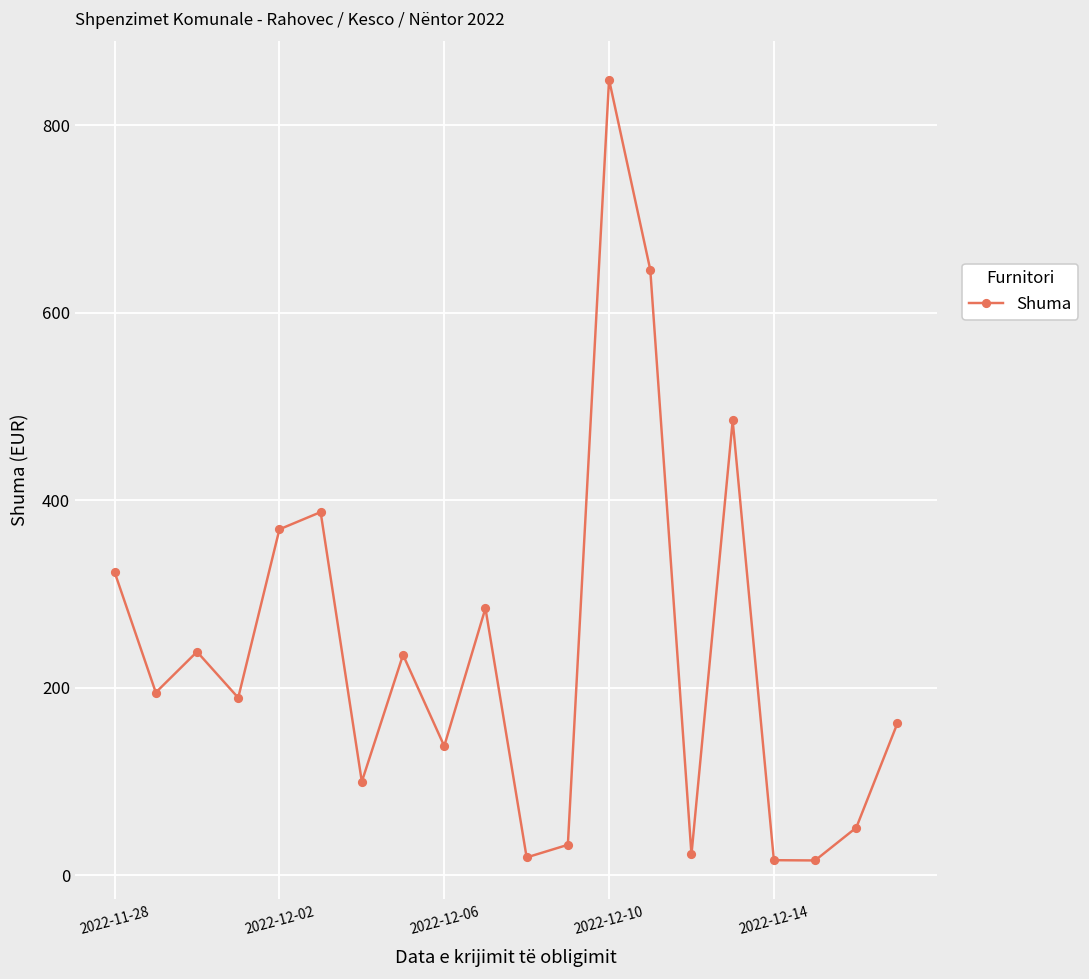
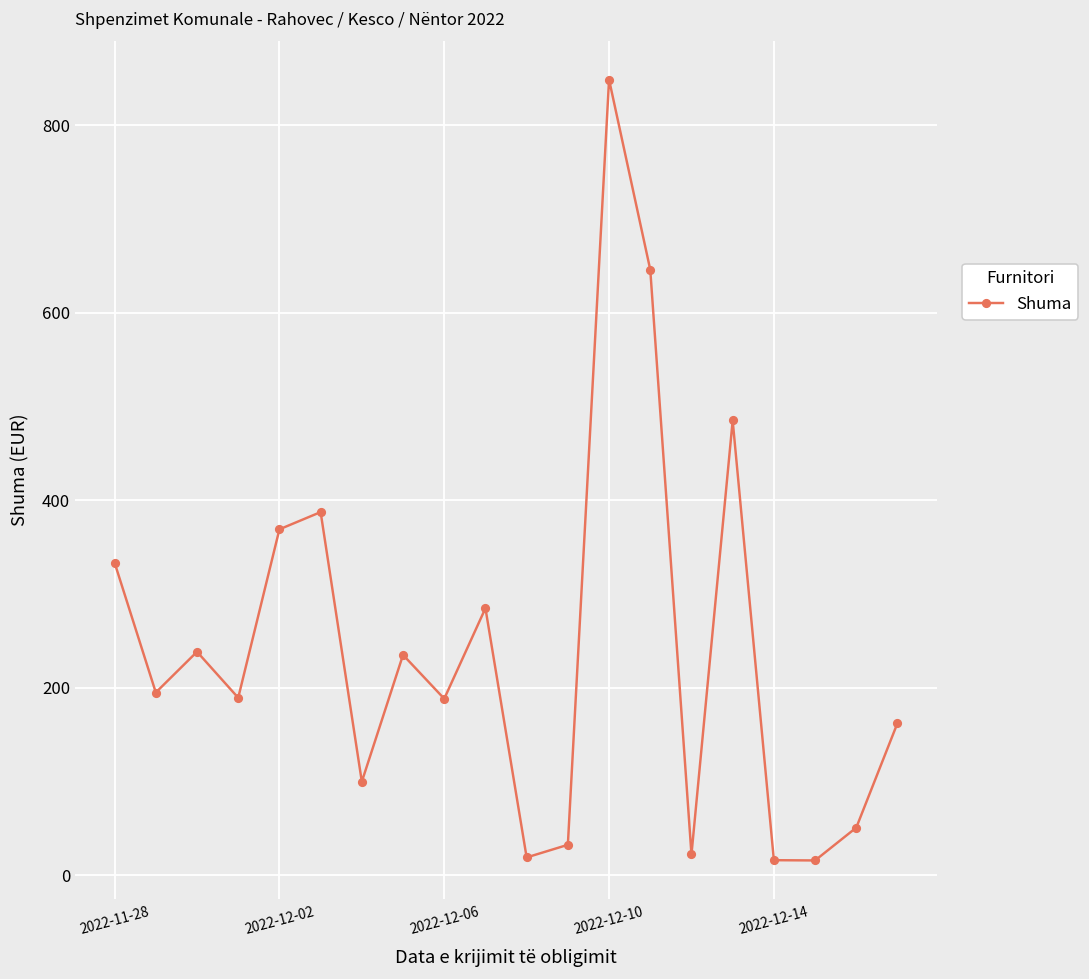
2022-11-28: 320 -> 330
2022-12-06: 140 -> 190
